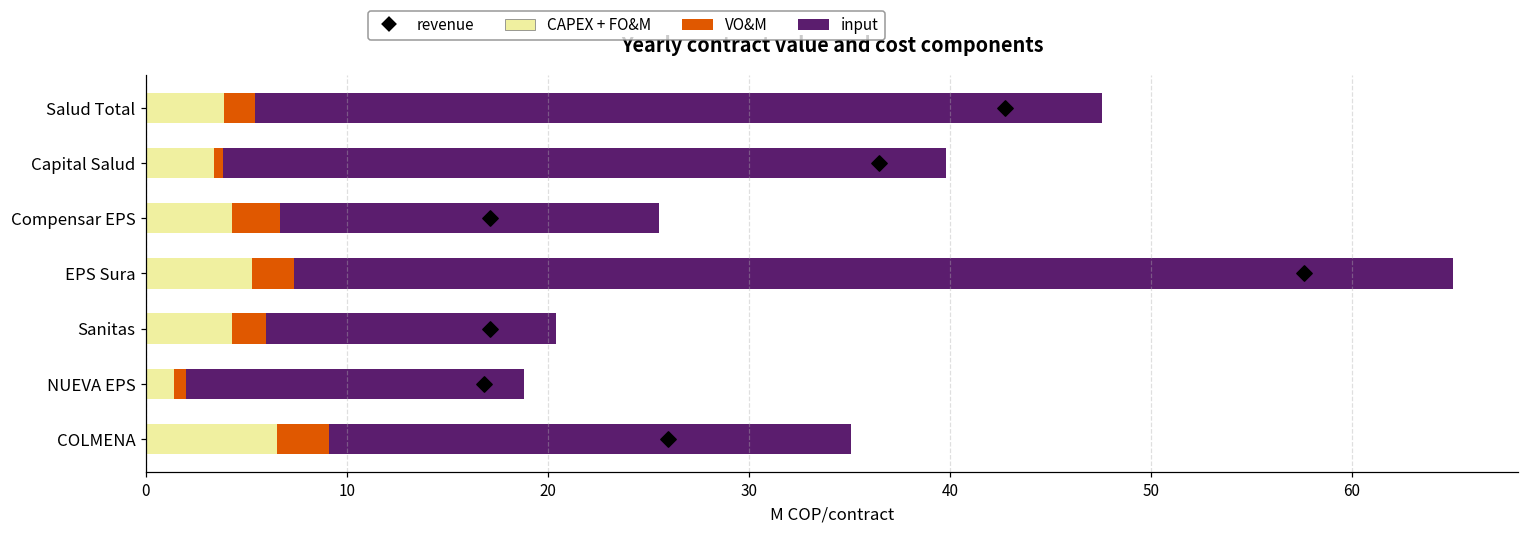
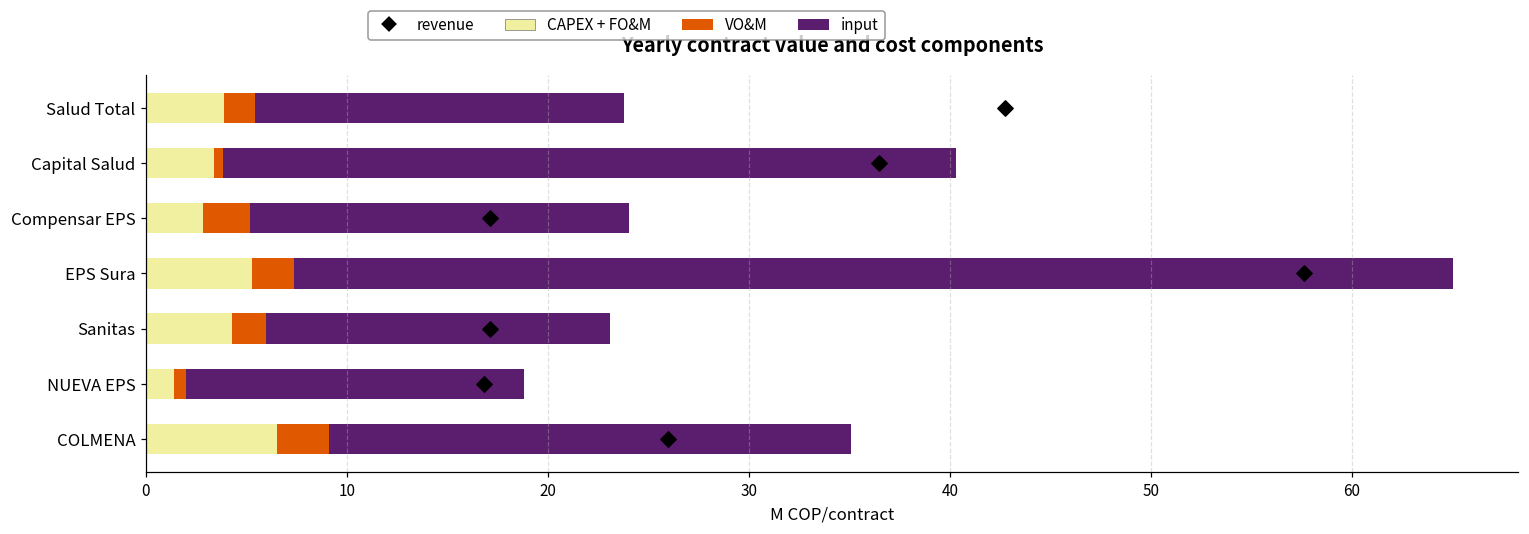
input, Salud Total: 42.1 -> 18.3
input, Capital Salud: 36.0 -> 36.5
CAPEX + FO&M, Compensar EPS: 4.3 -> 2.8
input, Sanitas: 14.4 -> 17.1
